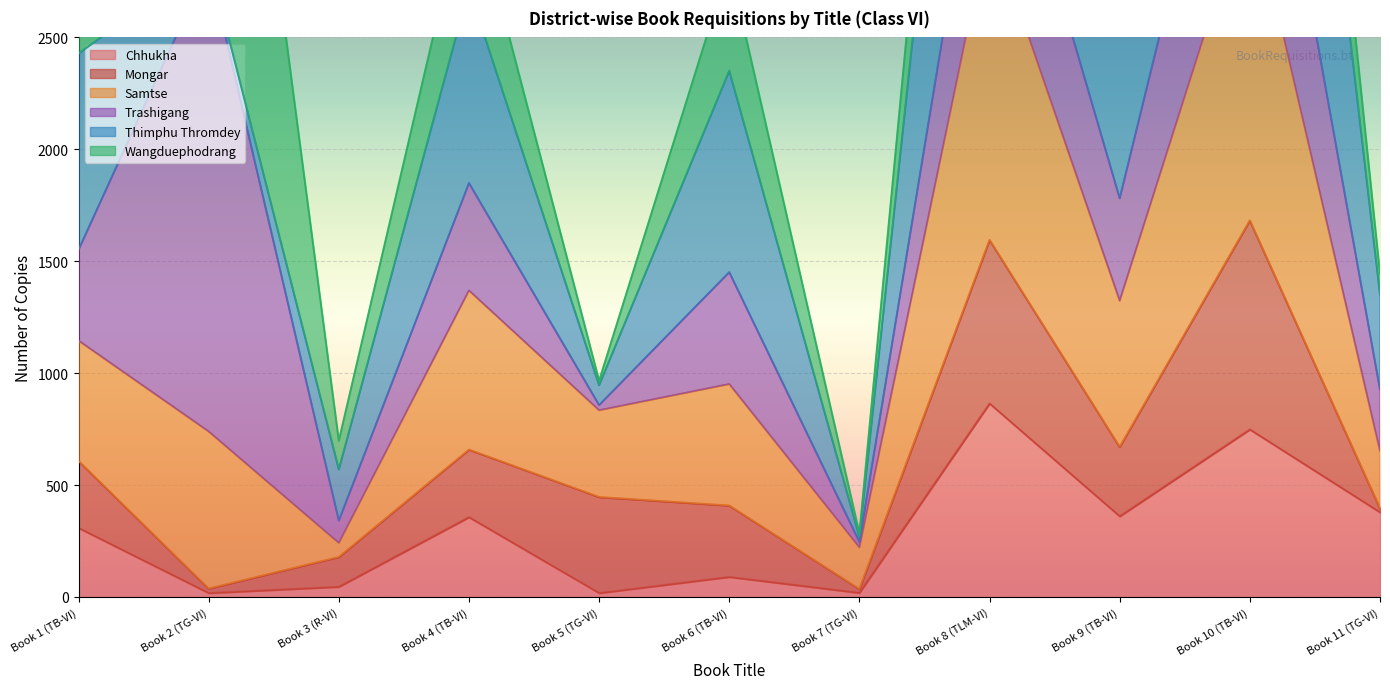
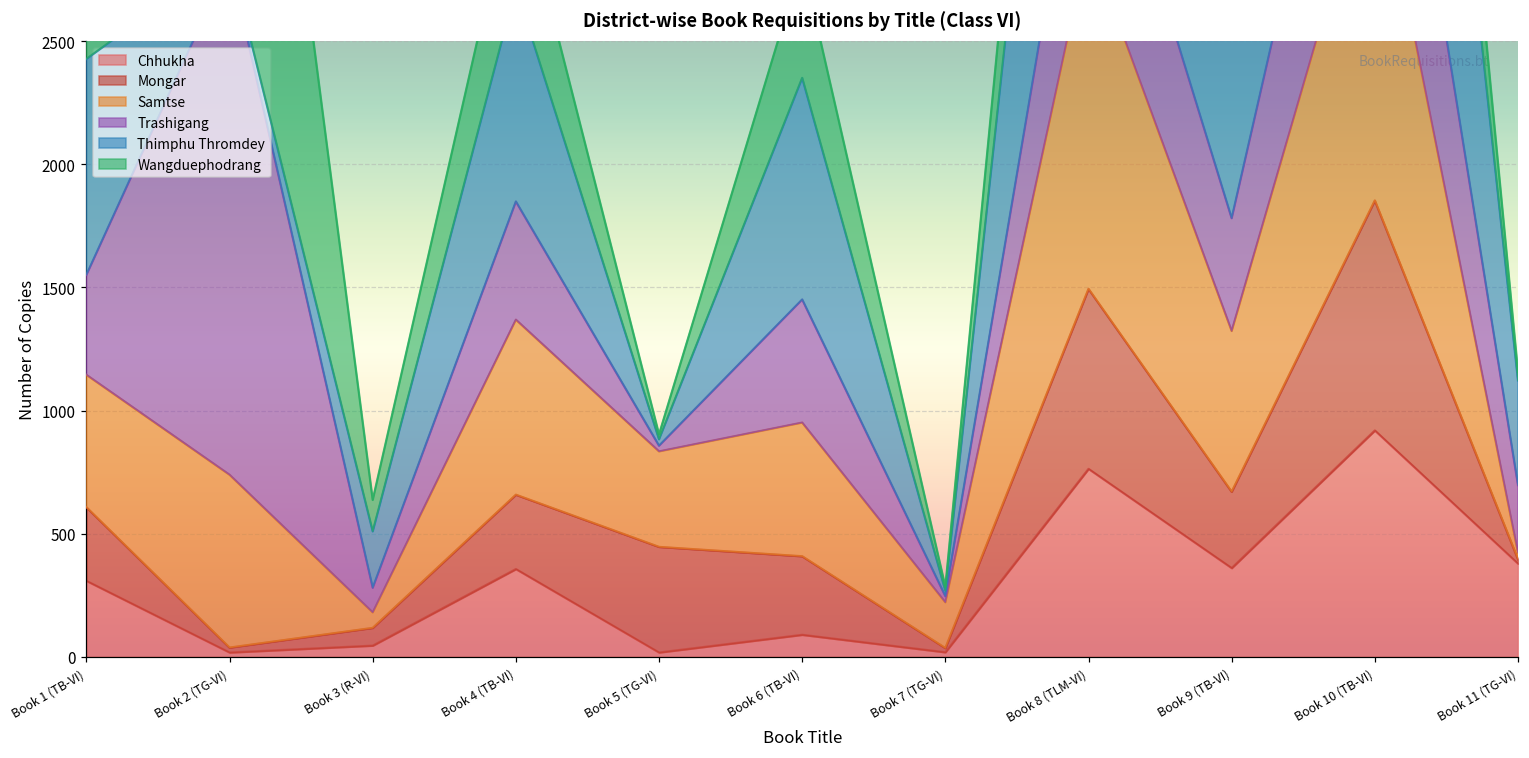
Mongar, Book 3 (R-VI): 130 -> 70
Thimphu Thromdey, Book 5 (TG-VI): 90 -> 30
Chhukha, Book 8 (TLM-VI): 860 -> 760
Chhukha, Book 10 (TB-VI): 750 -> 920
Samtse, Book 11 (TG-VI): 260 -> 30
Wangduephodrang, Book 11 (TG-VI): 90 -> 40
